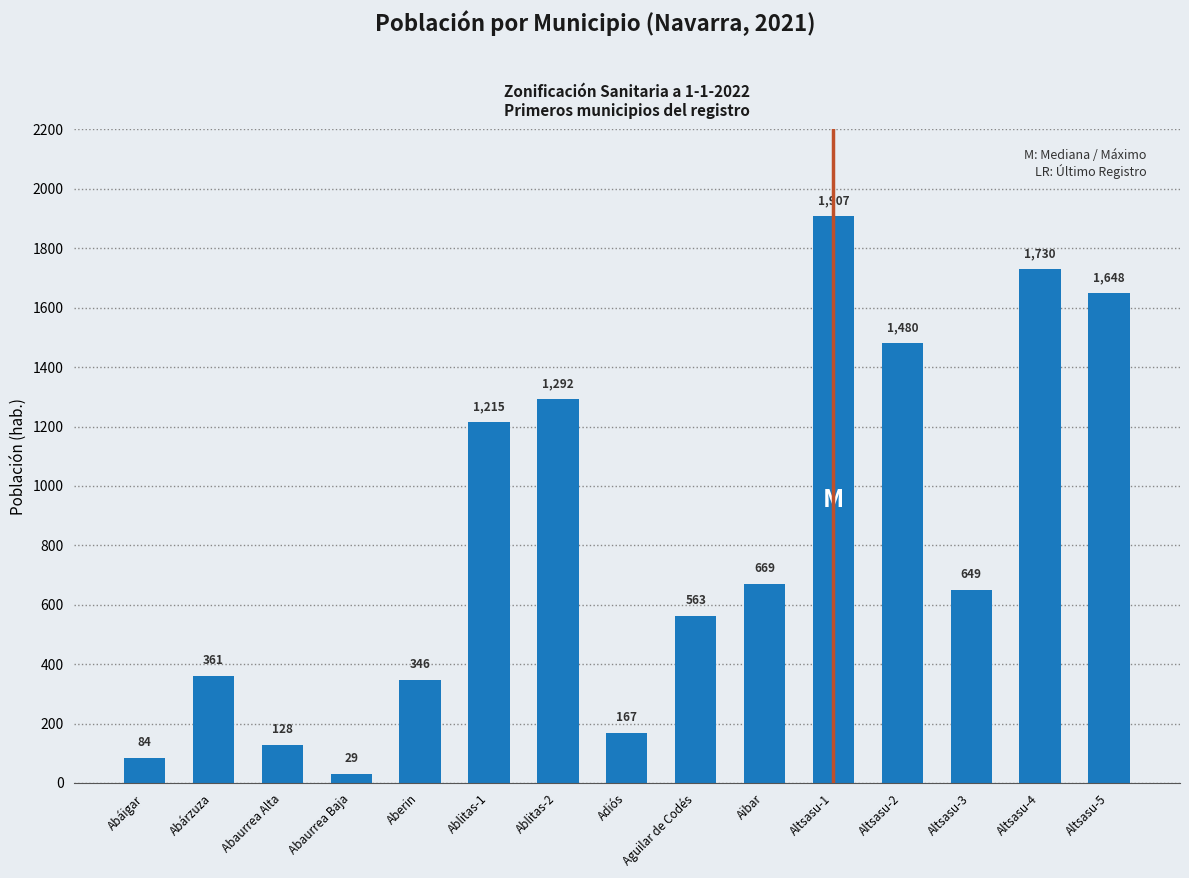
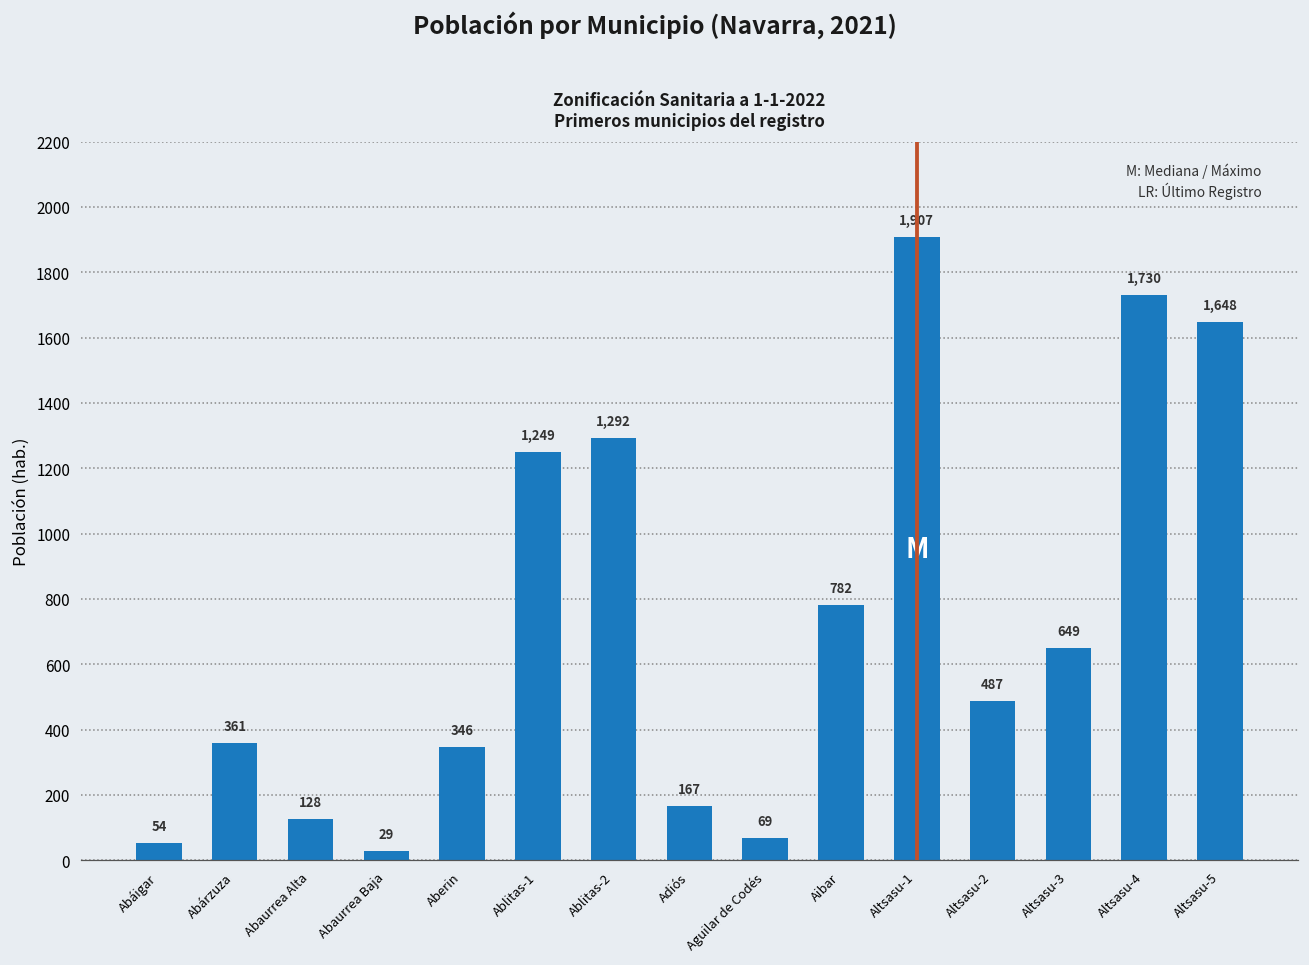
Abáigar: 84 -> 54
Ablitas-1: 1,215 -> 1,249
Aguilar de Codés: 563 -> 69
Aibar: 669 -> 782
Altsasu-2: 1,480 -> 487
